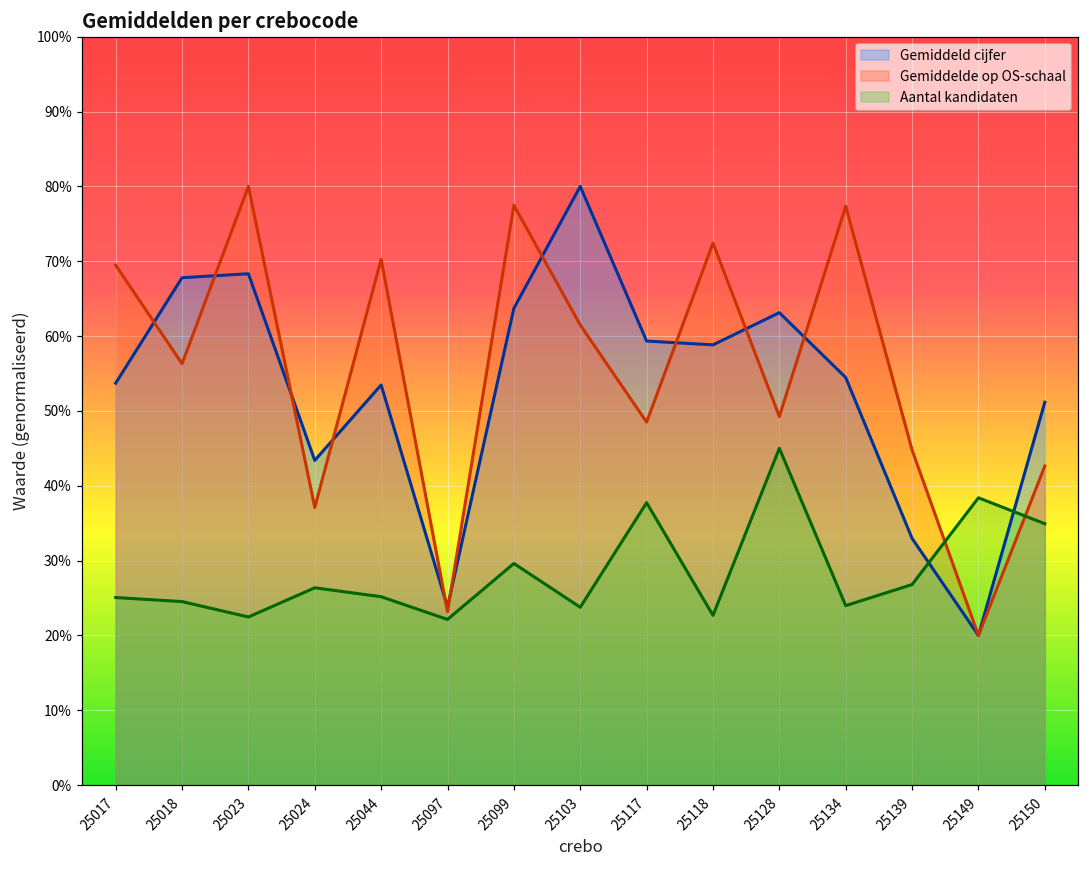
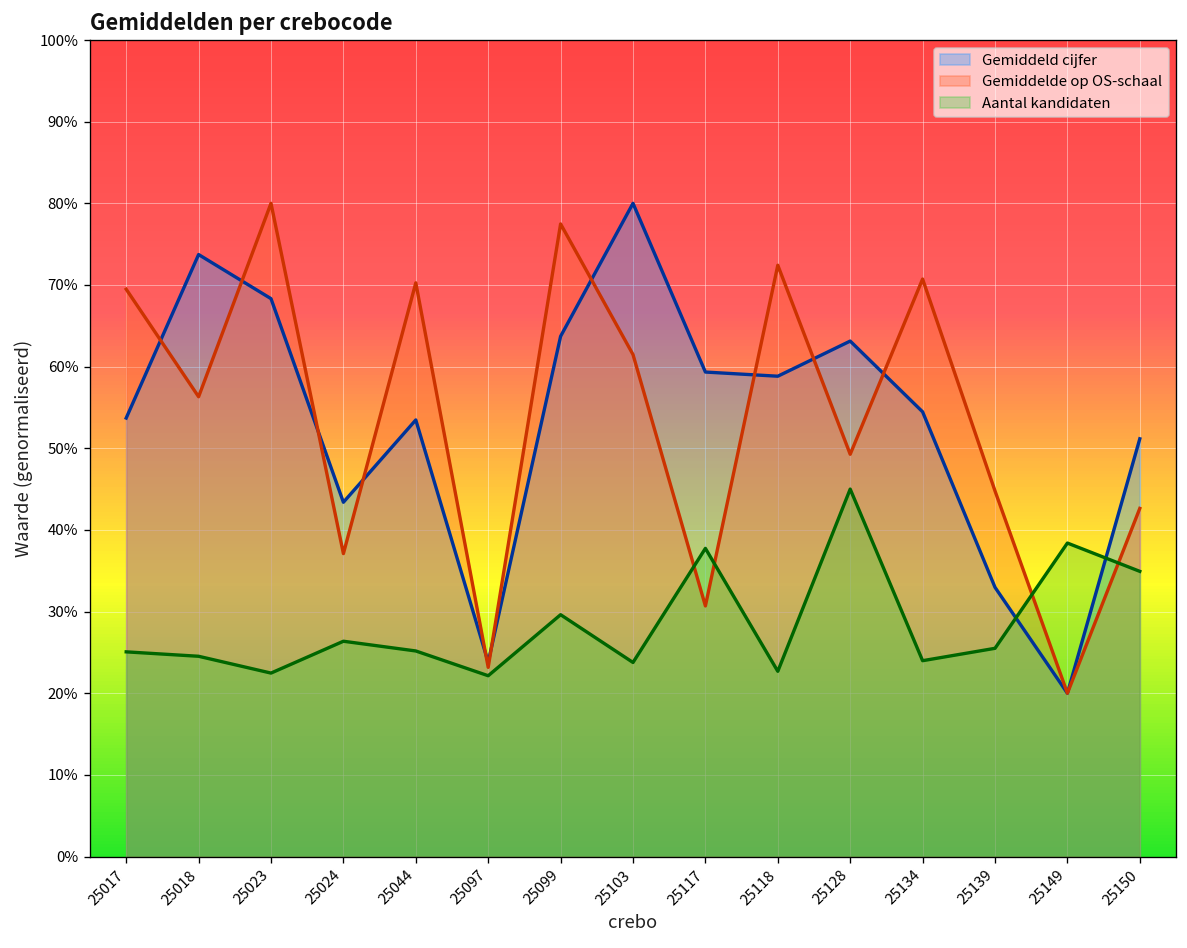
Gemiddeld cijfer, 25018: 68% -> 74%
Gemiddelde op OS-schaal, 25117: 48% -> 31%
Gemiddelde op OS-schaal, 25134: 77% -> 71%
Aantal kandidaten, 25139: 27% -> 26%
